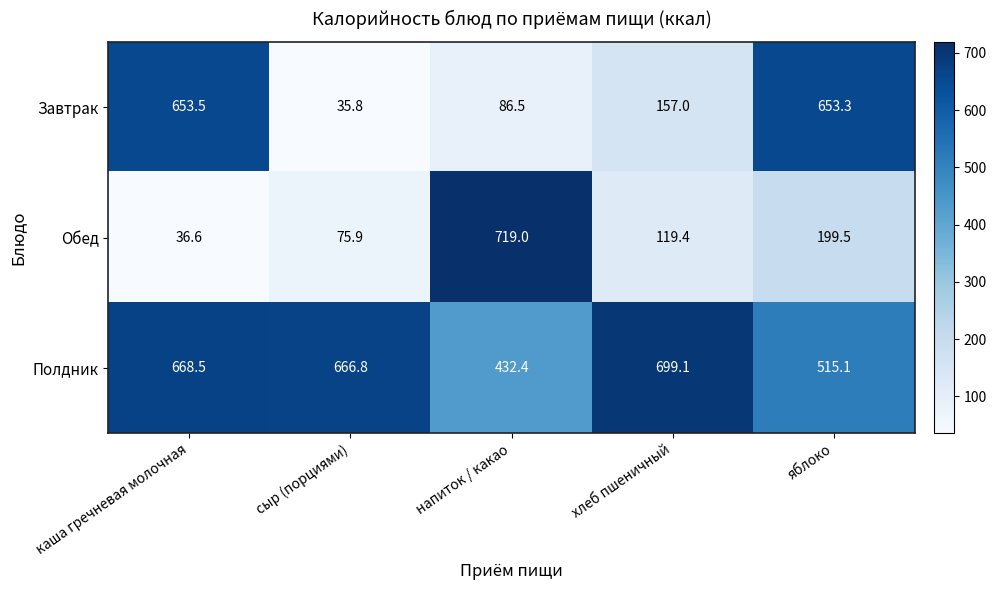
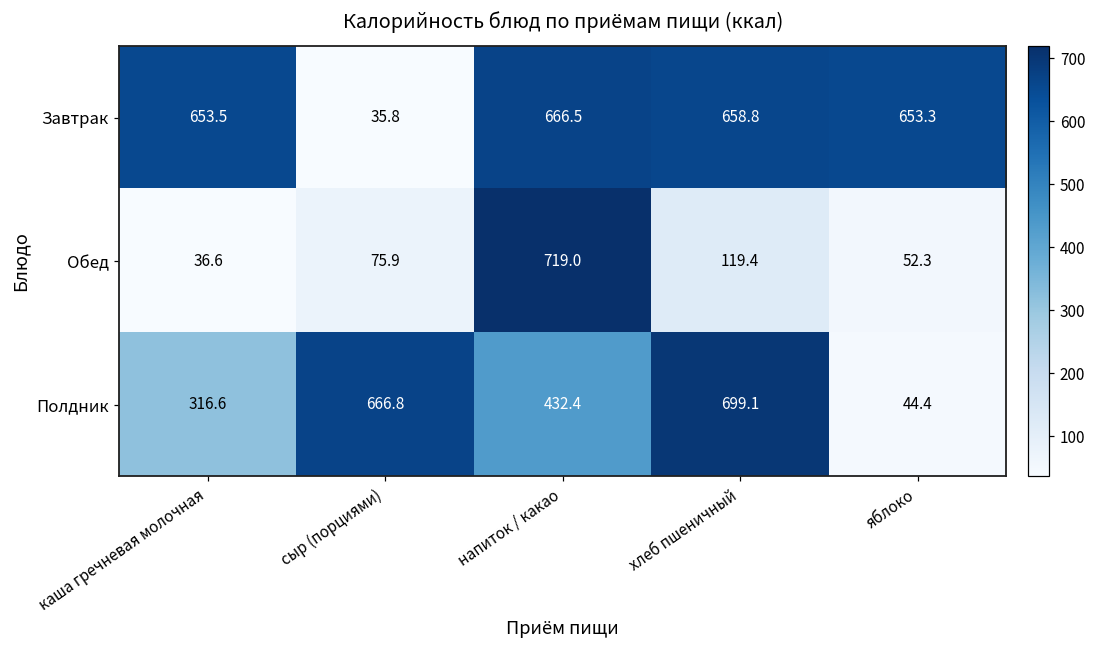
Завтрак, напиток / какао: 86.5 -> 666.5
Завтрак, хлеб пшеничный: 157.0 -> 658.8
Обед, яблоко: 199.5 -> 52.3
Полдник, каша гречневая молочная: 668.5 -> 316.6
Полдник, яблоко: 515.1 -> 44.4
